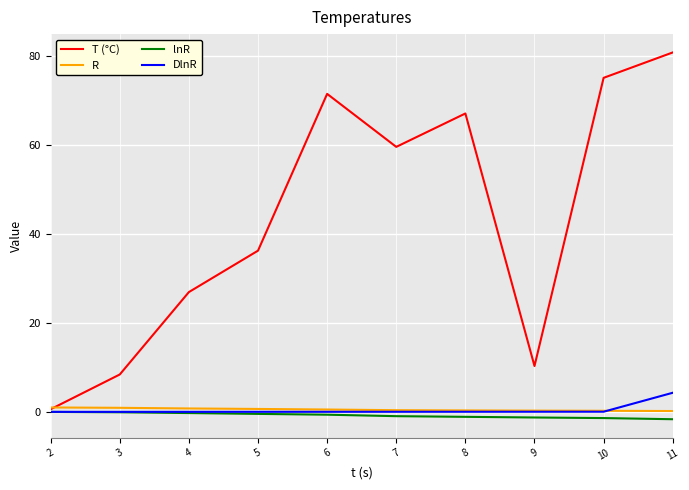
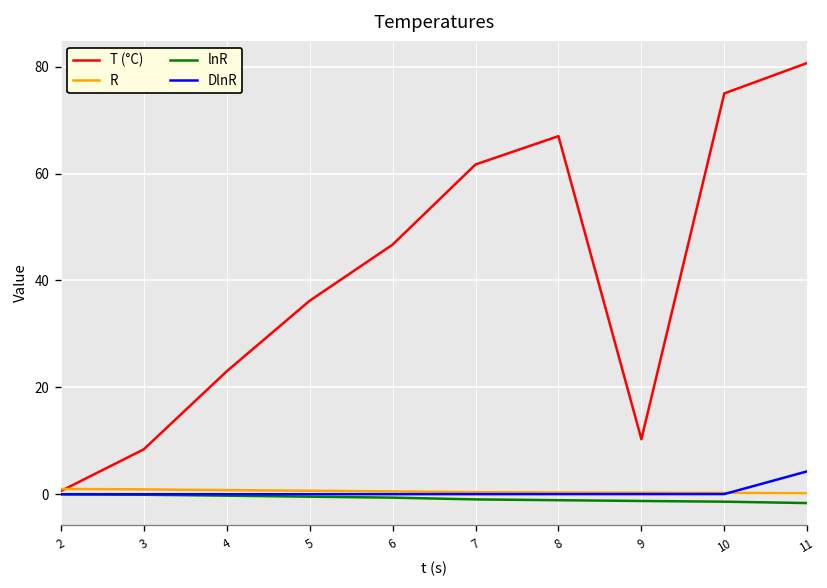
T (°C), 4: 27 -> 23
T (°C), 6: 71 -> 47
T (°C), 7: 60 -> 62
